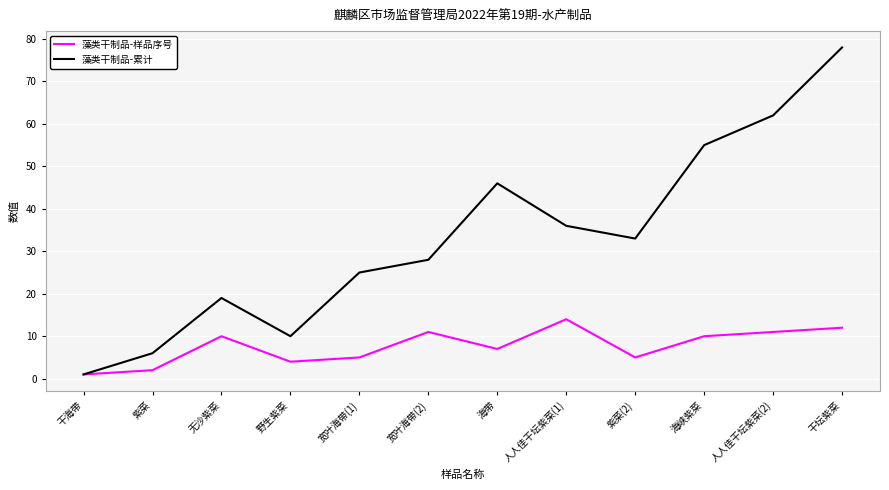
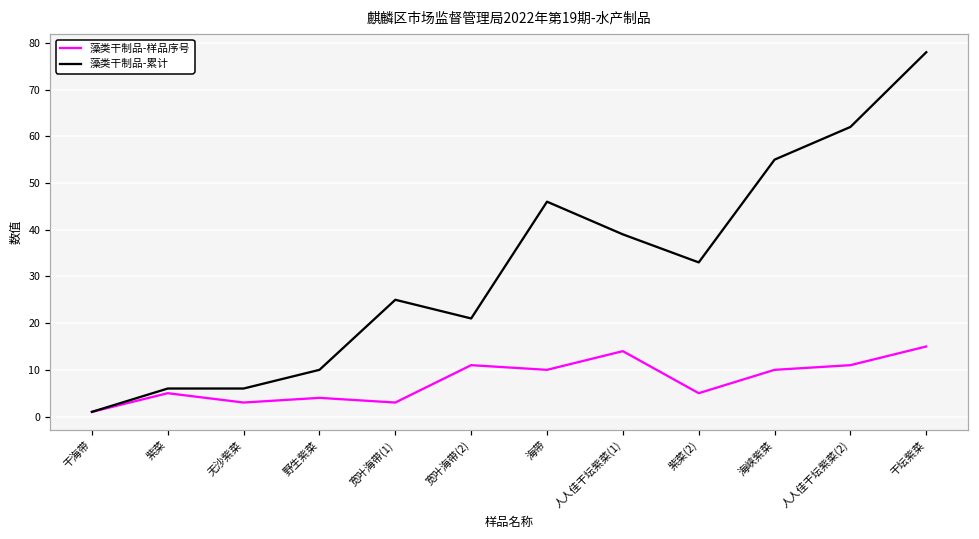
藻类干制品-样品序号, 紫菜: 2 -> 5
藻类干制品-样品序号, 无沙紫菜: 10 -> 3
藻类干制品-累计, 无沙紫菜: 19 -> 6
藻类干制品-样品序号, 宽叶海带(1): 5 -> 3
藻类干制品-累计, 宽叶海带(2): 28 -> 21
藻类干制品-样品序号, 海带: 7 -> 10
藻类干制品-累计, 人人佳干坛紫菜(1): 36 -> 39
藻类干制品-样品序号, 干坛紫菜: 12 -> 15
